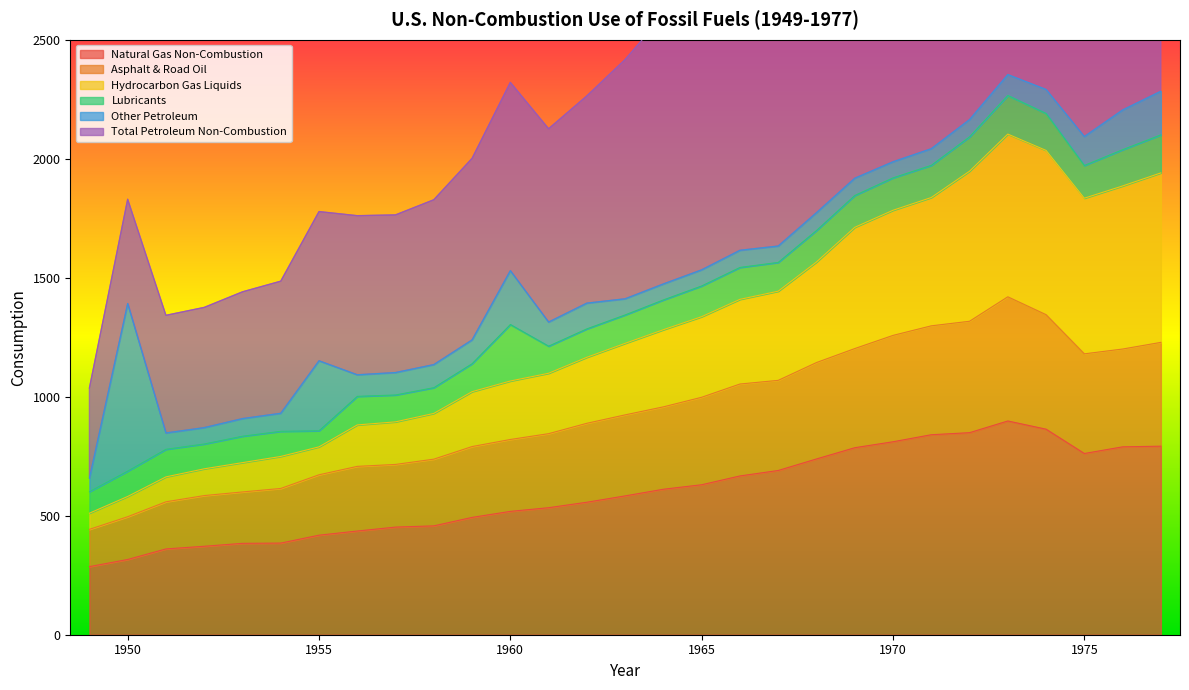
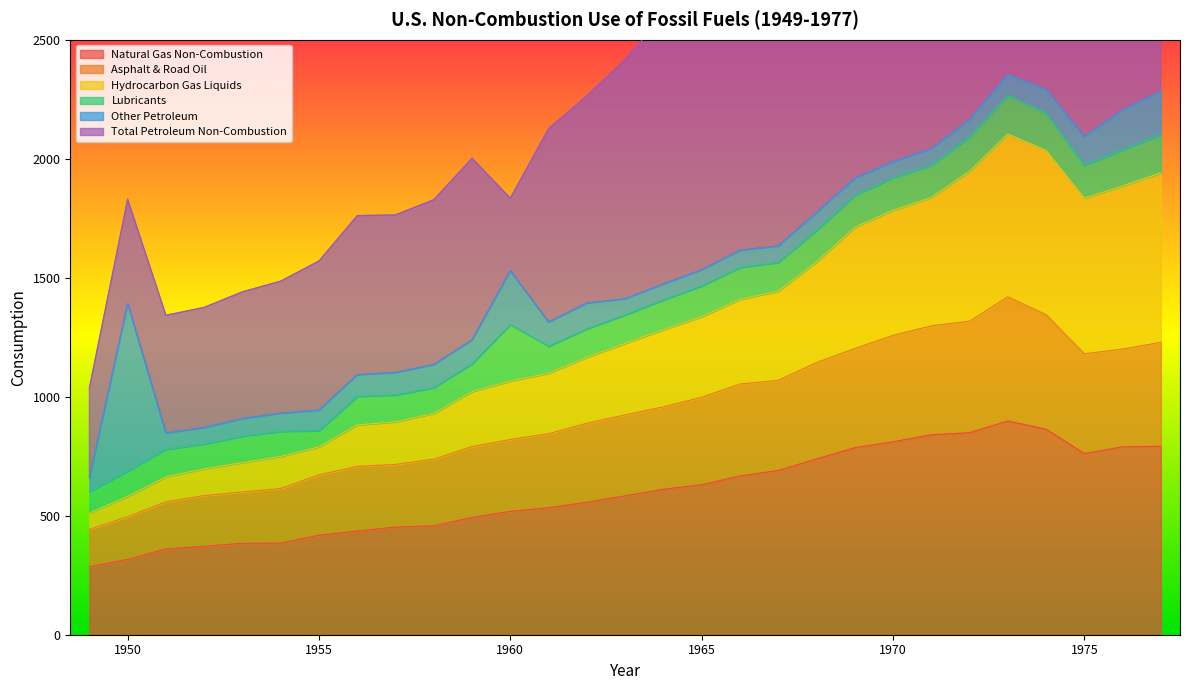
Other Petroleum, 1955: 290 -> 90
Total Petroleum Non-Combustion, 1960: 790 -> 300
